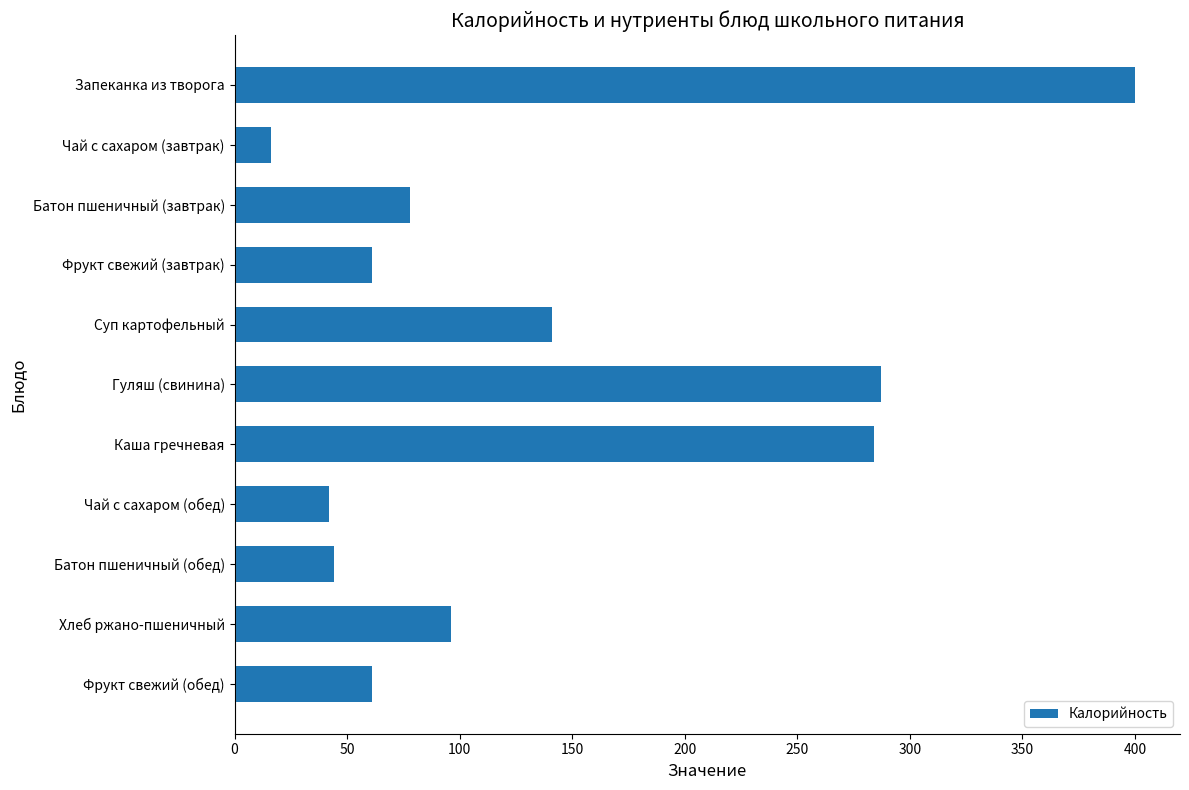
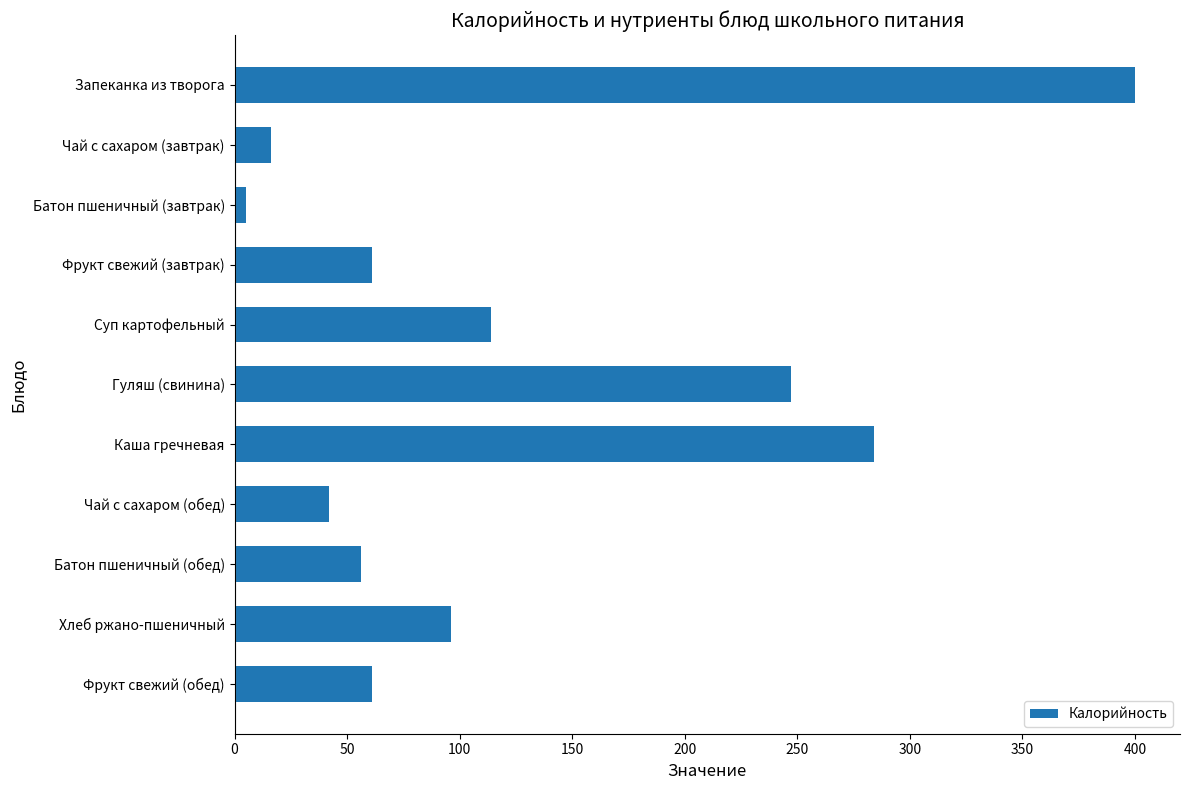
Батон пшеничный (завтрак): 78 -> 5
Суп картофельный: 141 -> 114
Гуляш (свинина): 287 -> 247
Батон пшеничный (обед): 44 -> 56
